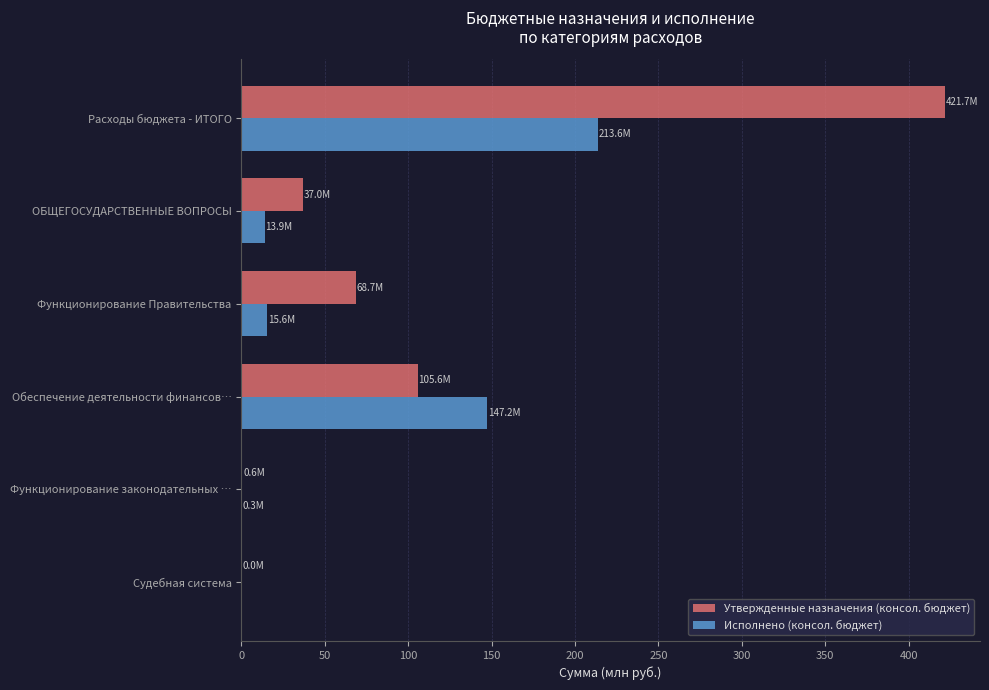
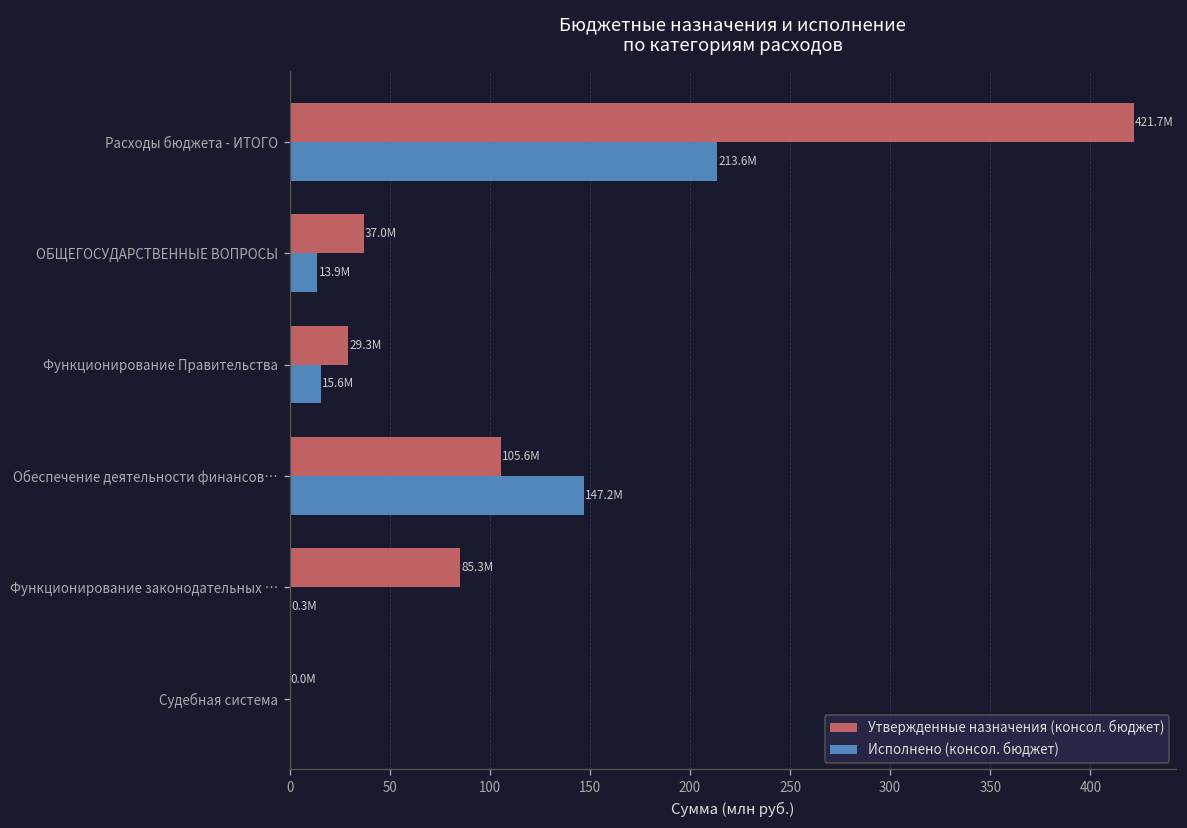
Утвержденные назначения (консол. бюджет), Функционирование Правительства: 68.7M -> 29.3M
Утвержденные назначения (консол. бюджет), Функционирование законодательных …: 0.6M -> 85.3M
